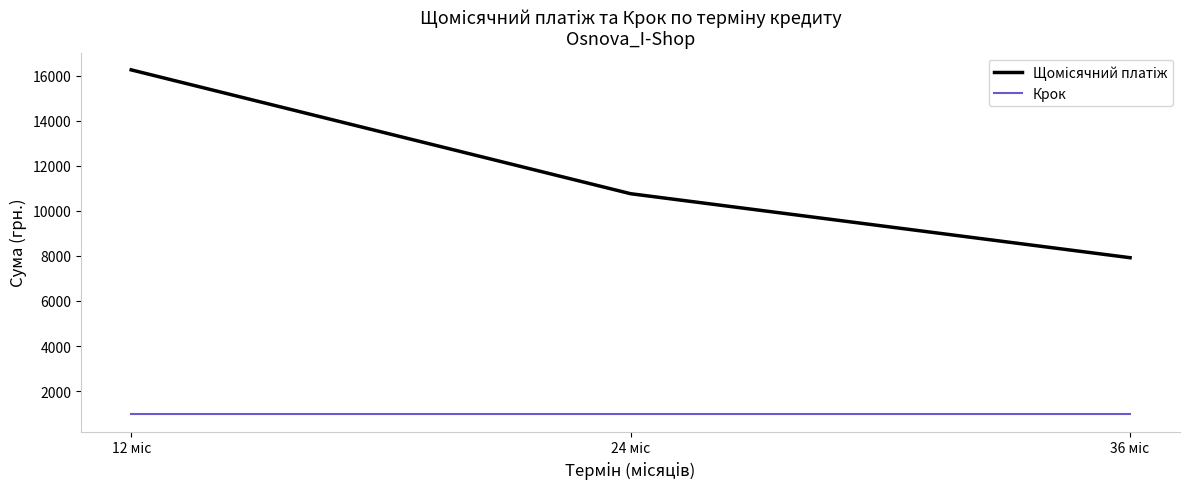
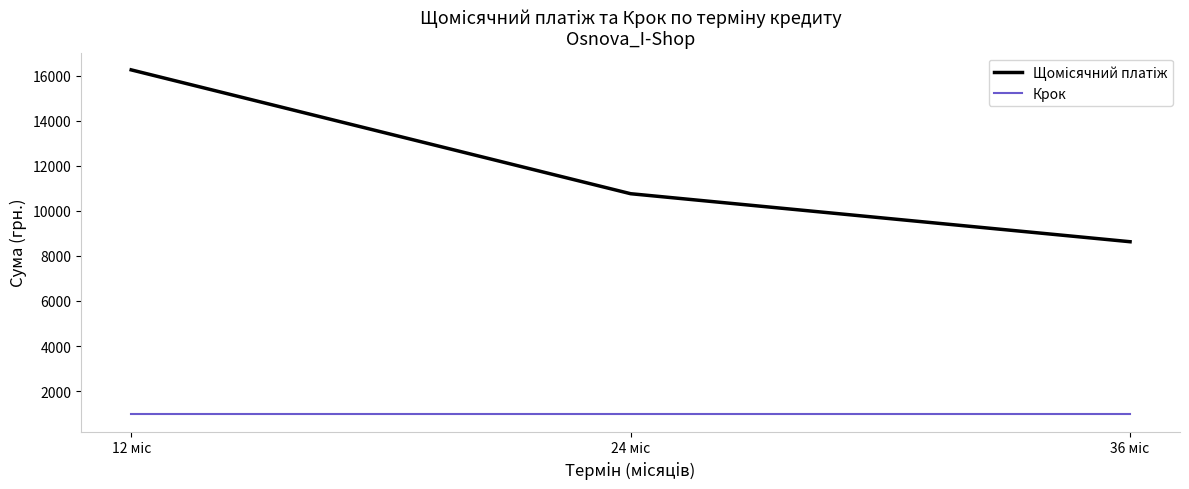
Щомісячний платіж, 36 міс: 7900 -> 8600
